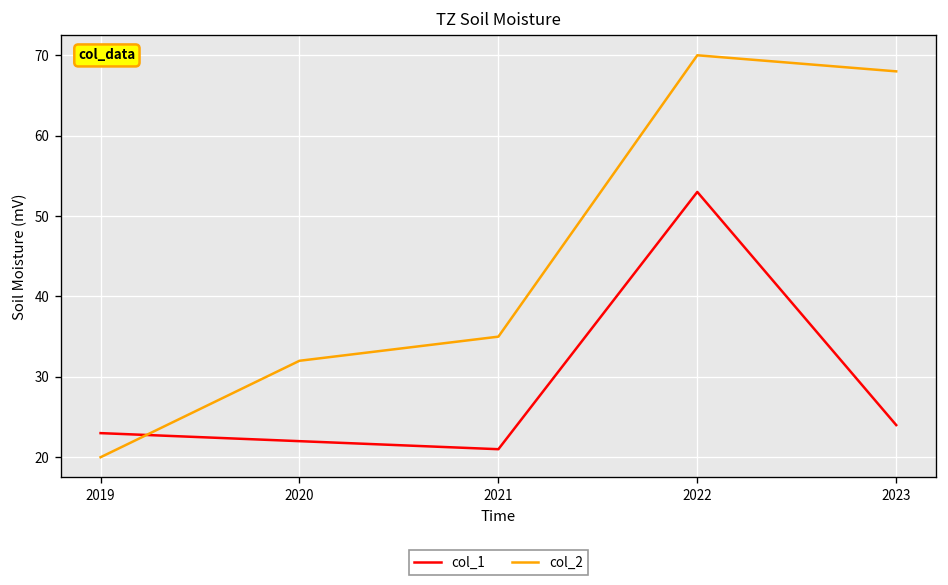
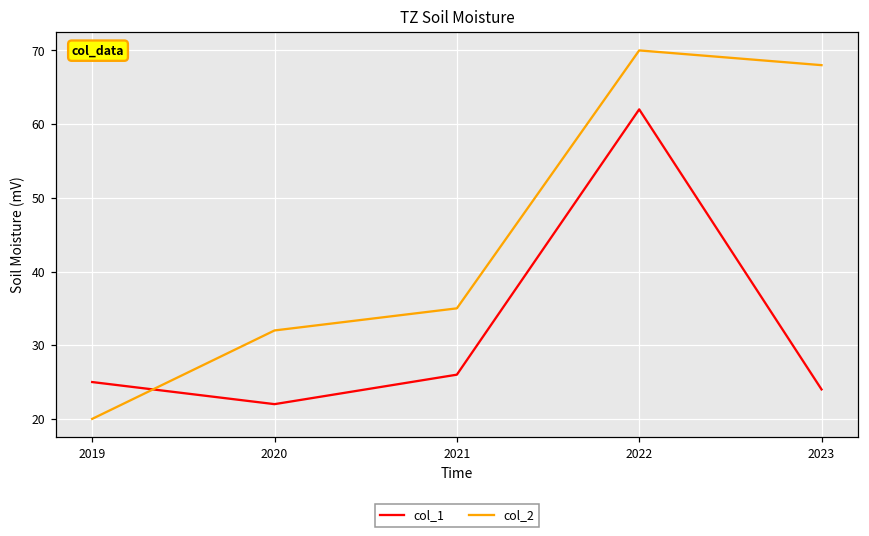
col_1, 2019: 23 -> 25
col_1, 2021: 21 -> 26
col_1, 2022: 53 -> 62
